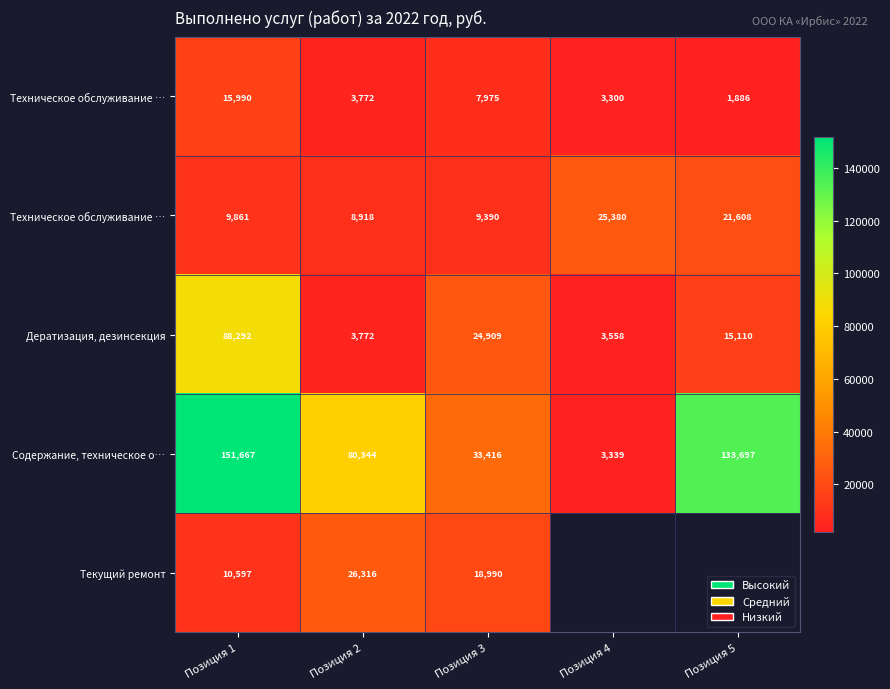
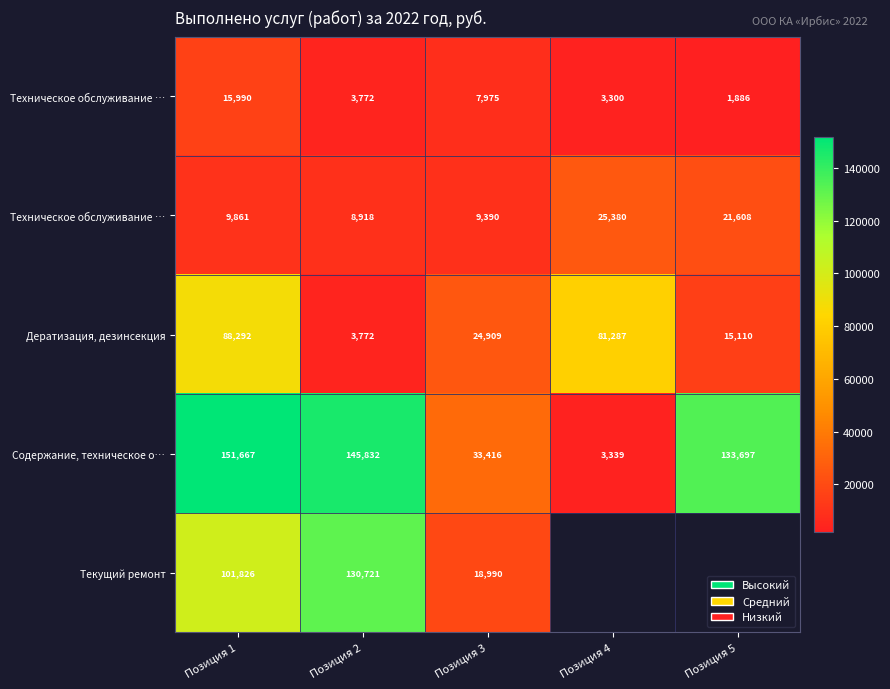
Дератизация, дезинсекция, Позиция 4: 3,558 -> 81,287
Содержание, техническое о…, Позиция 2: 80,344 -> 145,832
Текущий ремонт, Позиция 1: 10,597 -> 101,826
Текущий ремонт, Позиция 2: 26,316 -> 130,721
